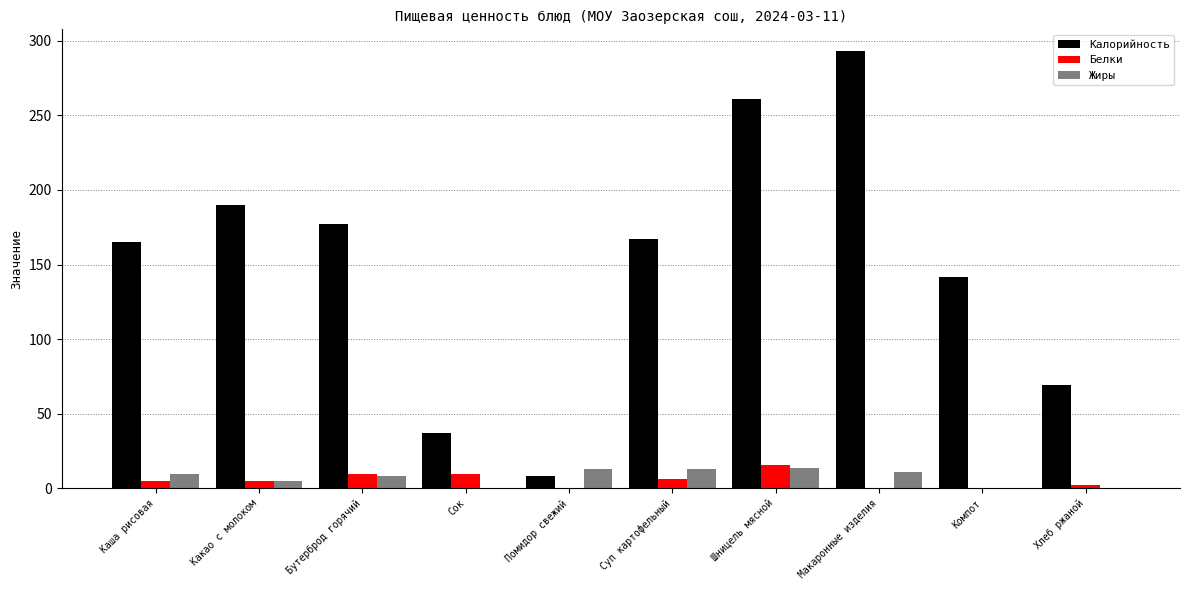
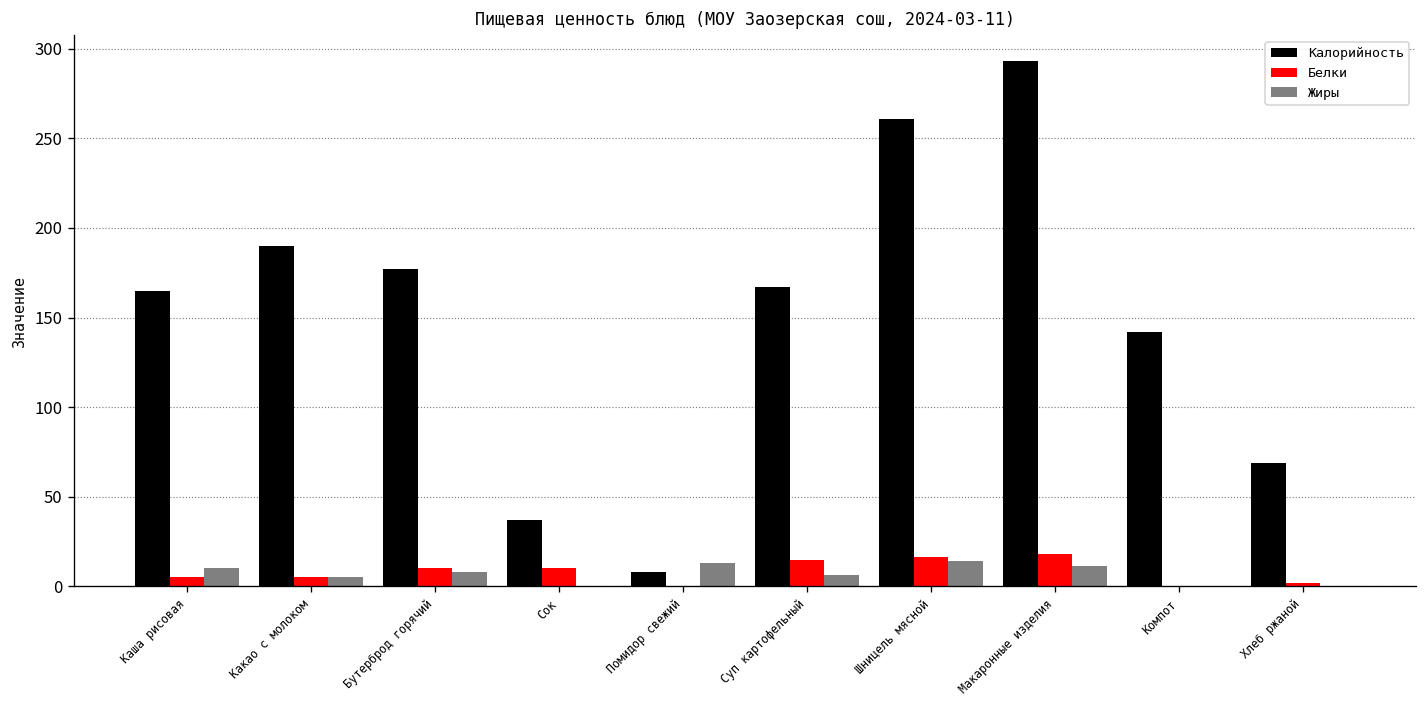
Белки, Суп картофельный: 6 -> 15
Жиры, Суп картофельный: 13 -> 6
Белки, Макаронные изделия: 0 -> 18
